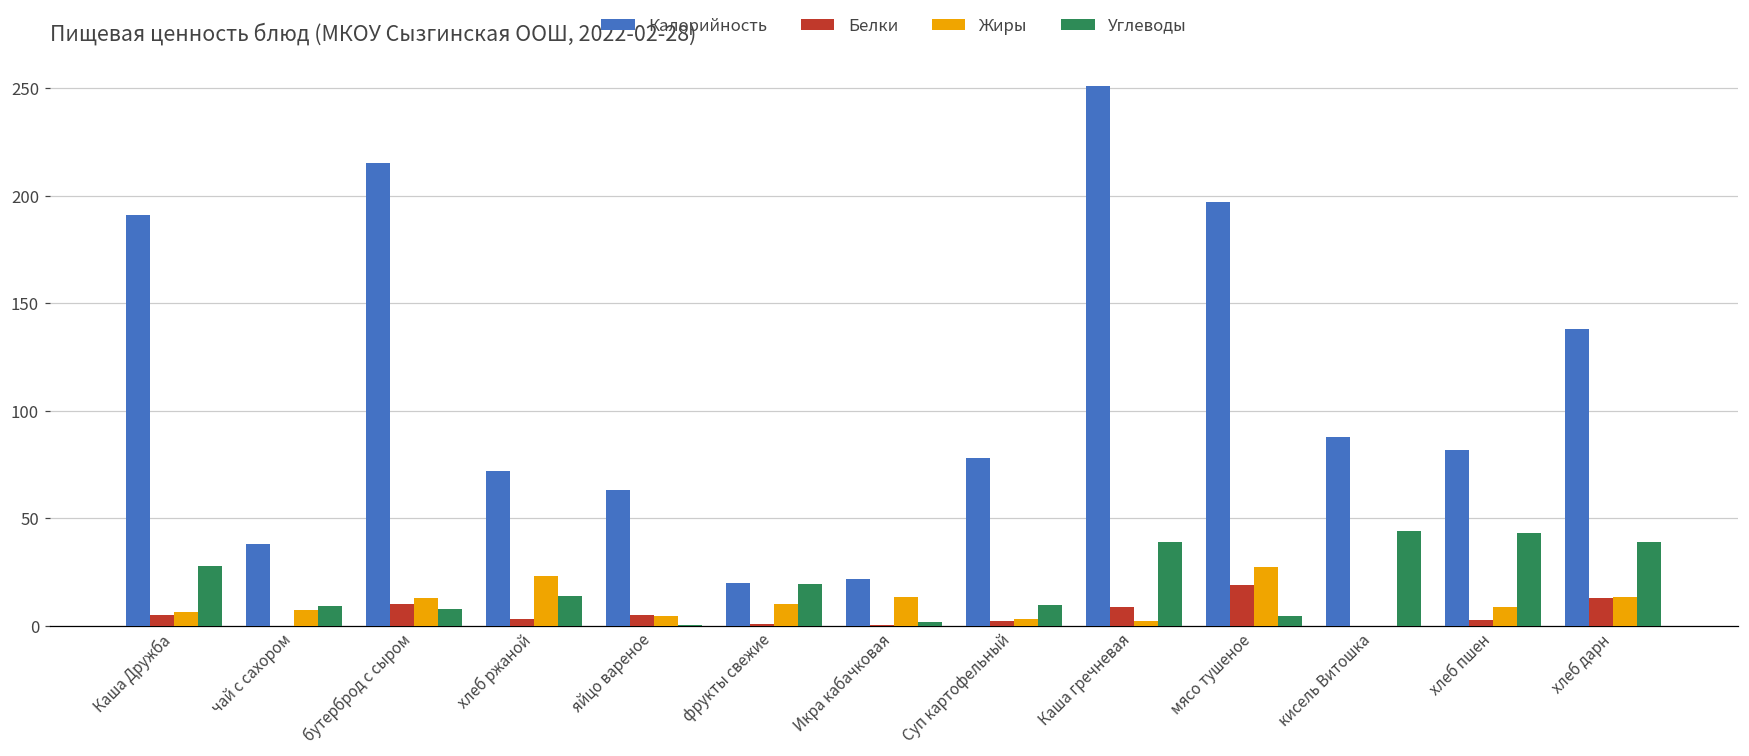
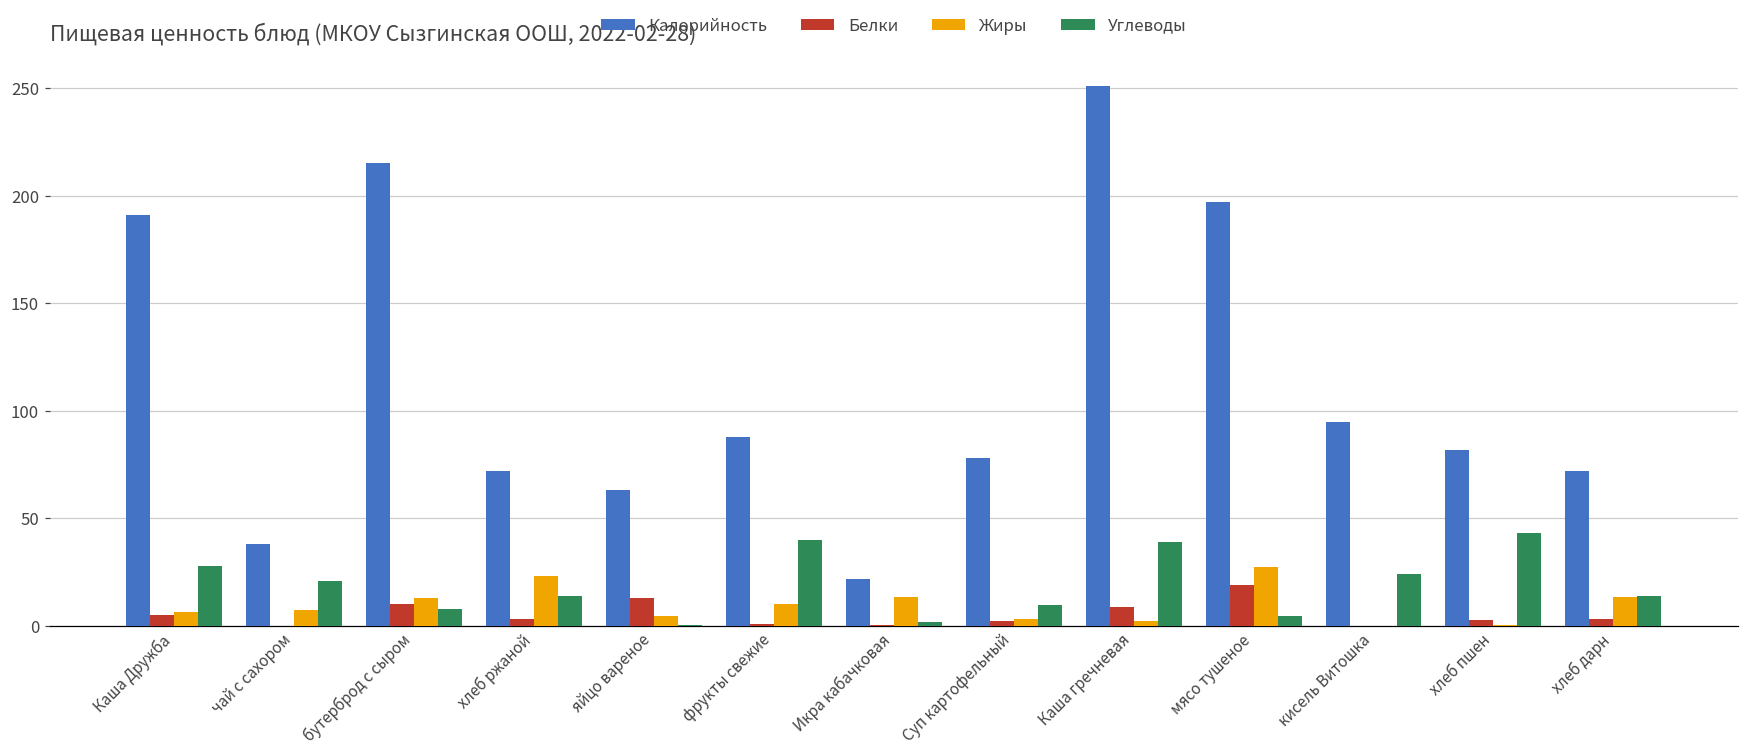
Углеводы, чай с сахором: 9 -> 21
Белки, яйцо вареное: 5 -> 13
Калорийность, фрукты свежие: 20 -> 88
Углеводы, фрукты свежие: 20 -> 40
Калорийность, кисель Витошка: 88 -> 95
Углеводы, кисель Витошка: 44 -> 24
Жиры, хлеб пшен: 9 -> 0
Калорийность, хлеб дарн: 138 -> 72
Белки, хлеб дарн: 13 -> 3
Углеводы, хлеб дарн: 39 -> 14
